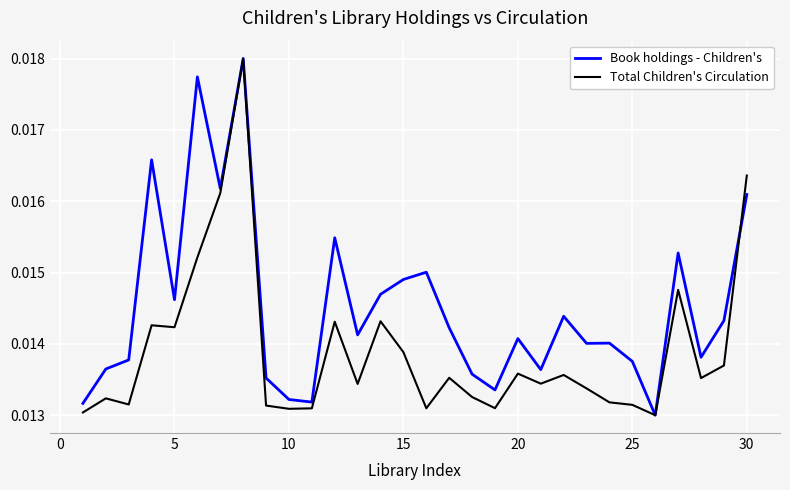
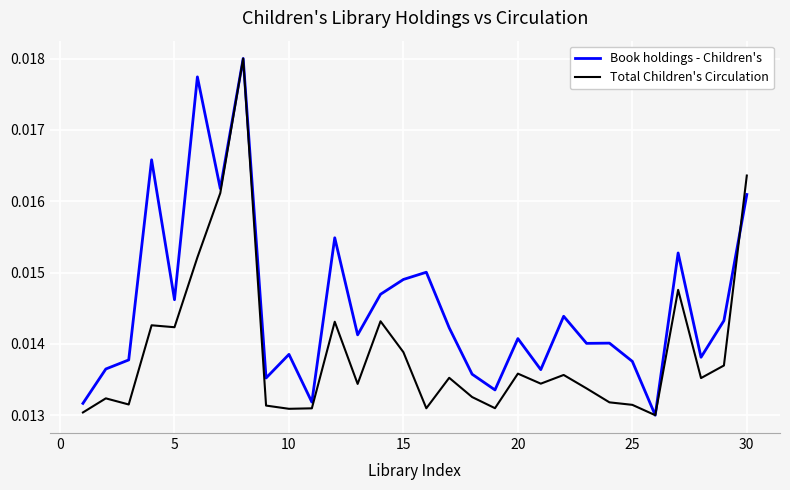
Book holdings - Children's, 10: 0.0132 -> 0.0139
